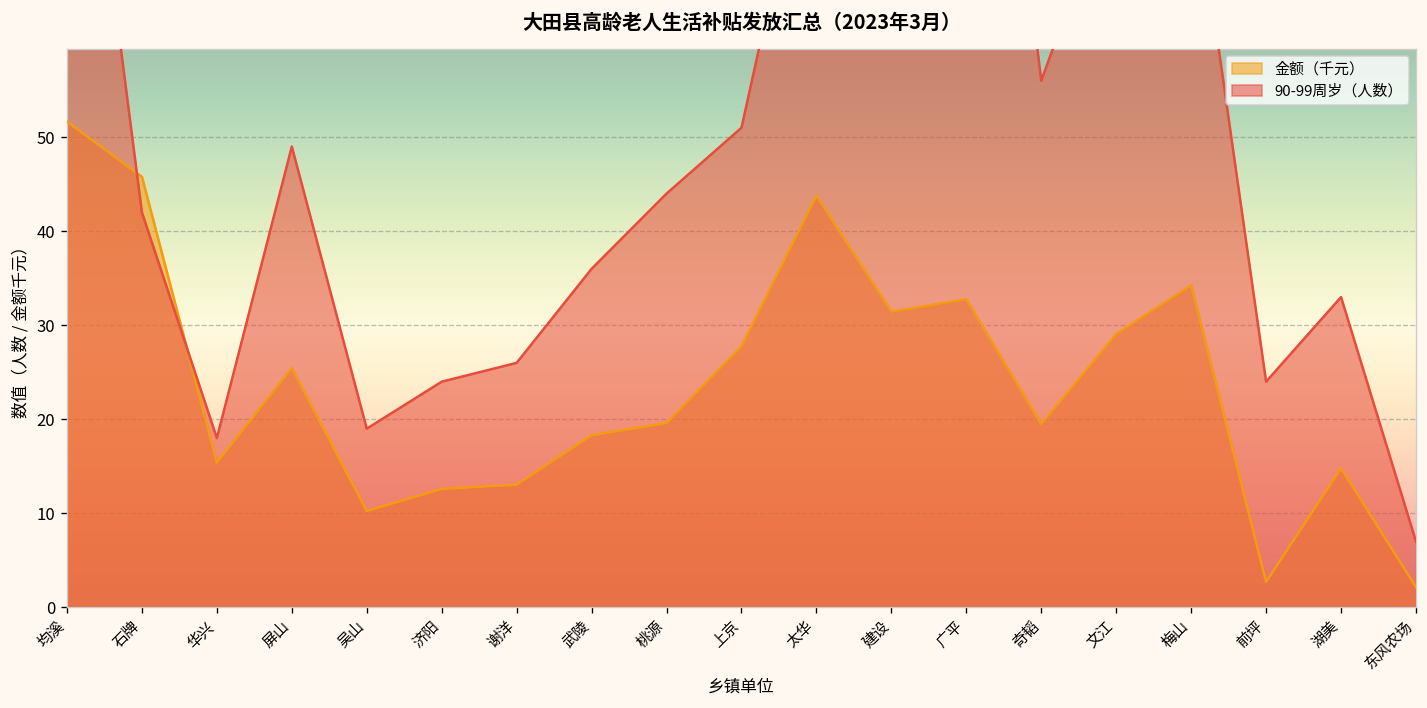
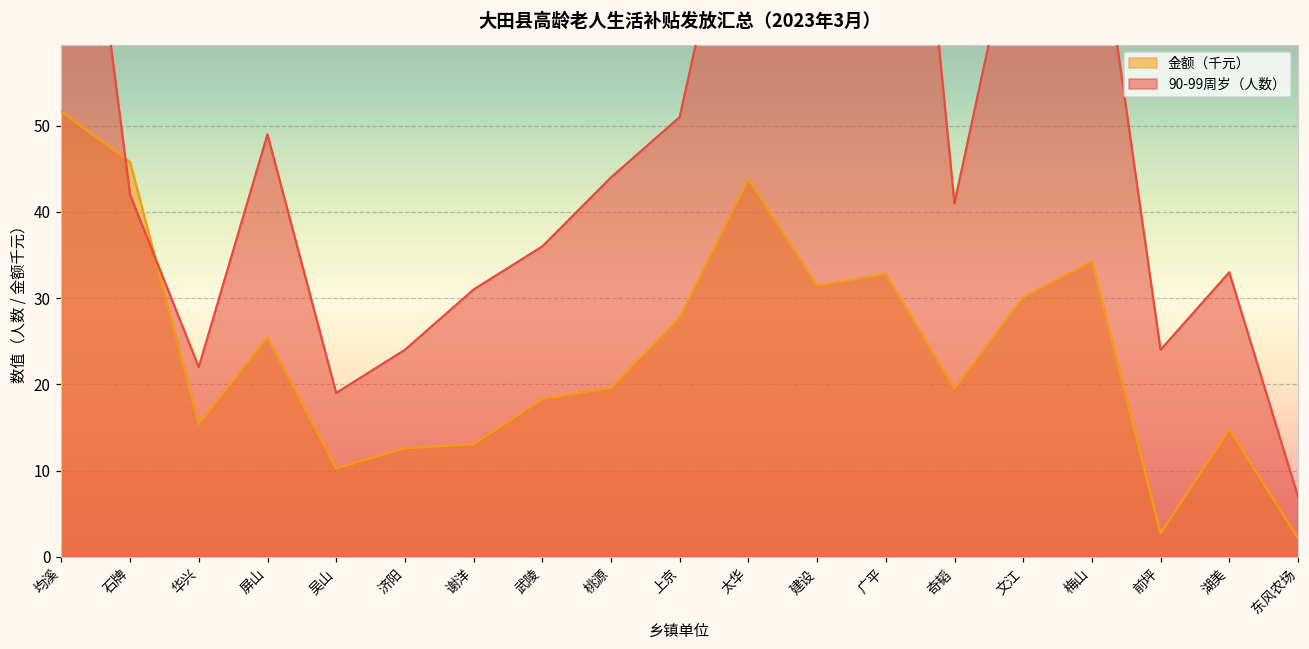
90-99周岁（人数）, 华兴: 18 -> 22
90-99周岁（人数）, 谢洋: 26 -> 31
90-99周岁（人数）, 奇韬: 56 -> 41
金额（千元）, 文江: 29 -> 30
